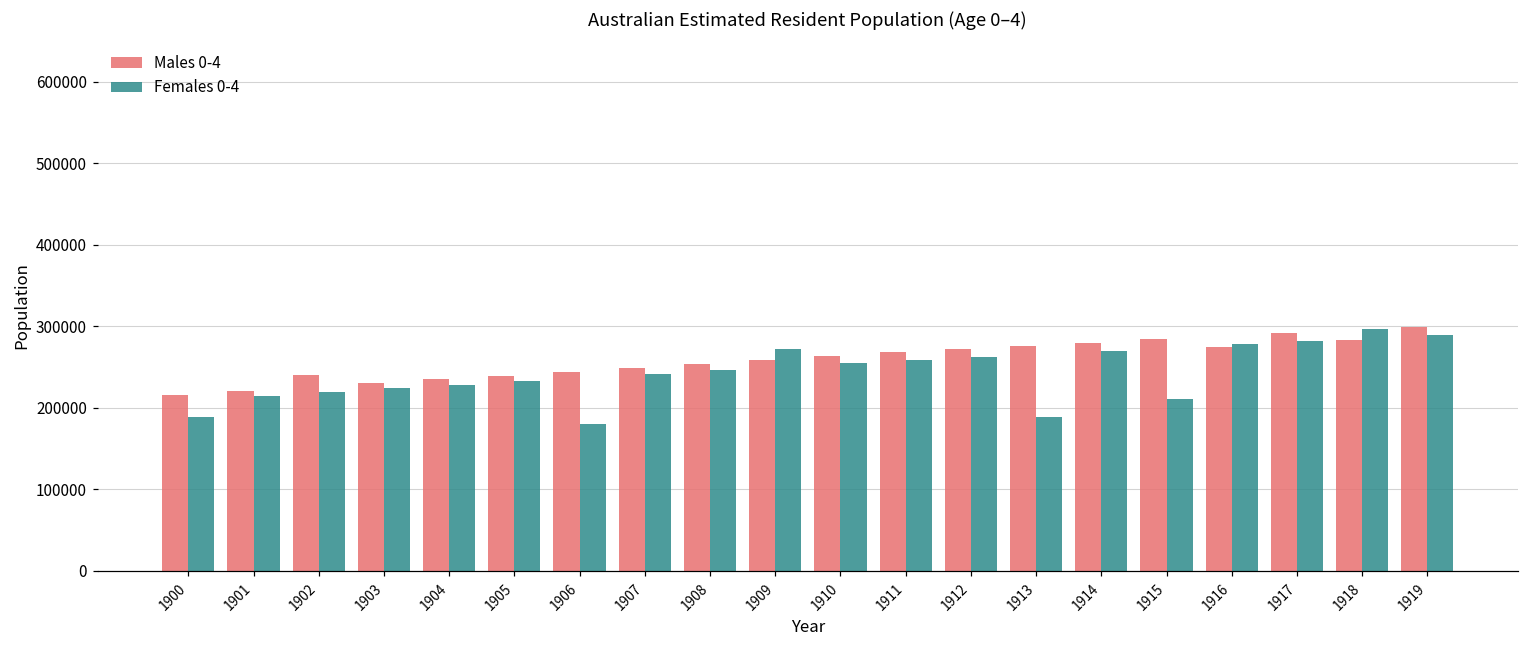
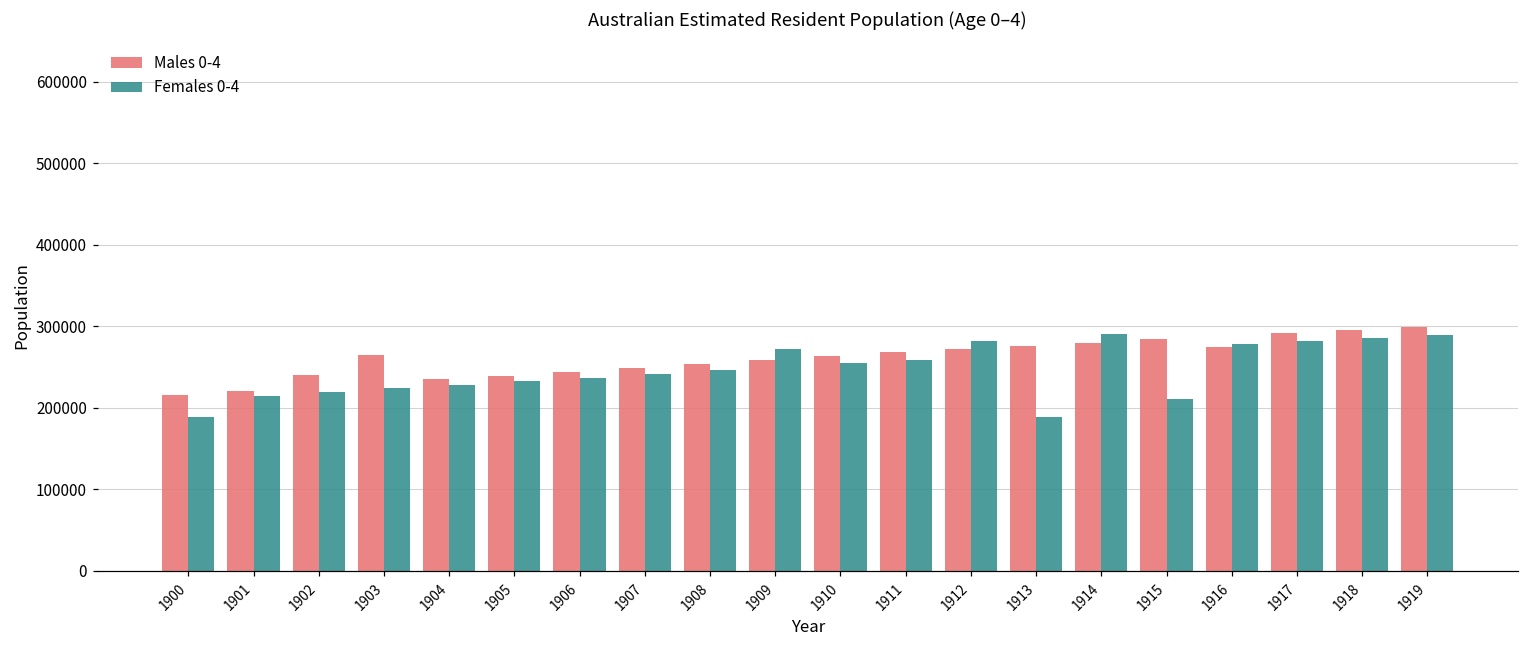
Males 0-4, 1903: 230000 -> 260000
Females 0-4, 1906: 180000 -> 240000
Females 0-4, 1912: 260000 -> 280000
Females 0-4, 1914: 270000 -> 290000
Males 0-4, 1918: 280000 -> 300000
Females 0-4, 1918: 300000 -> 290000
